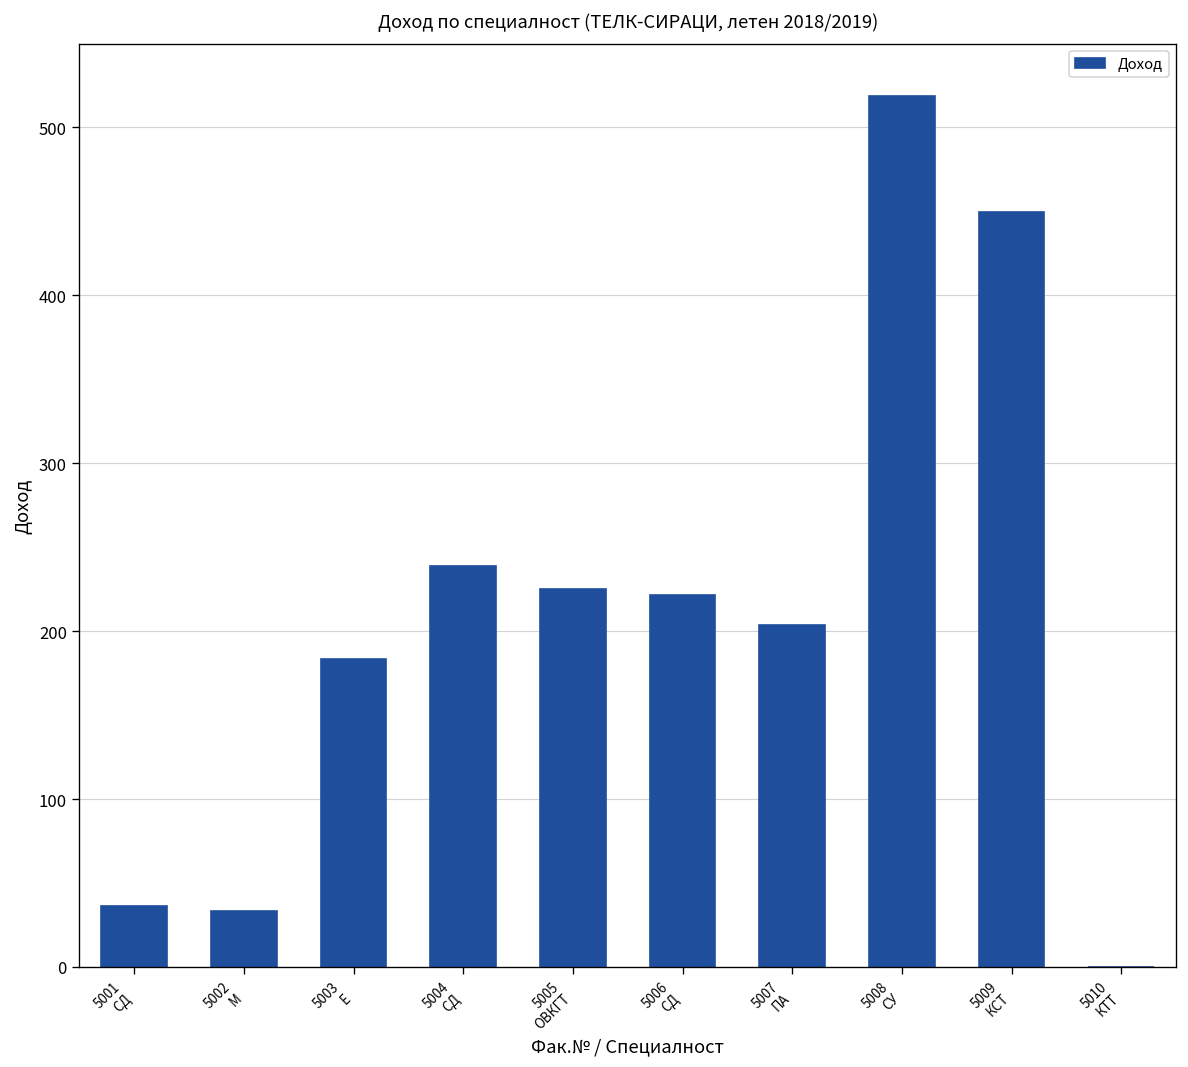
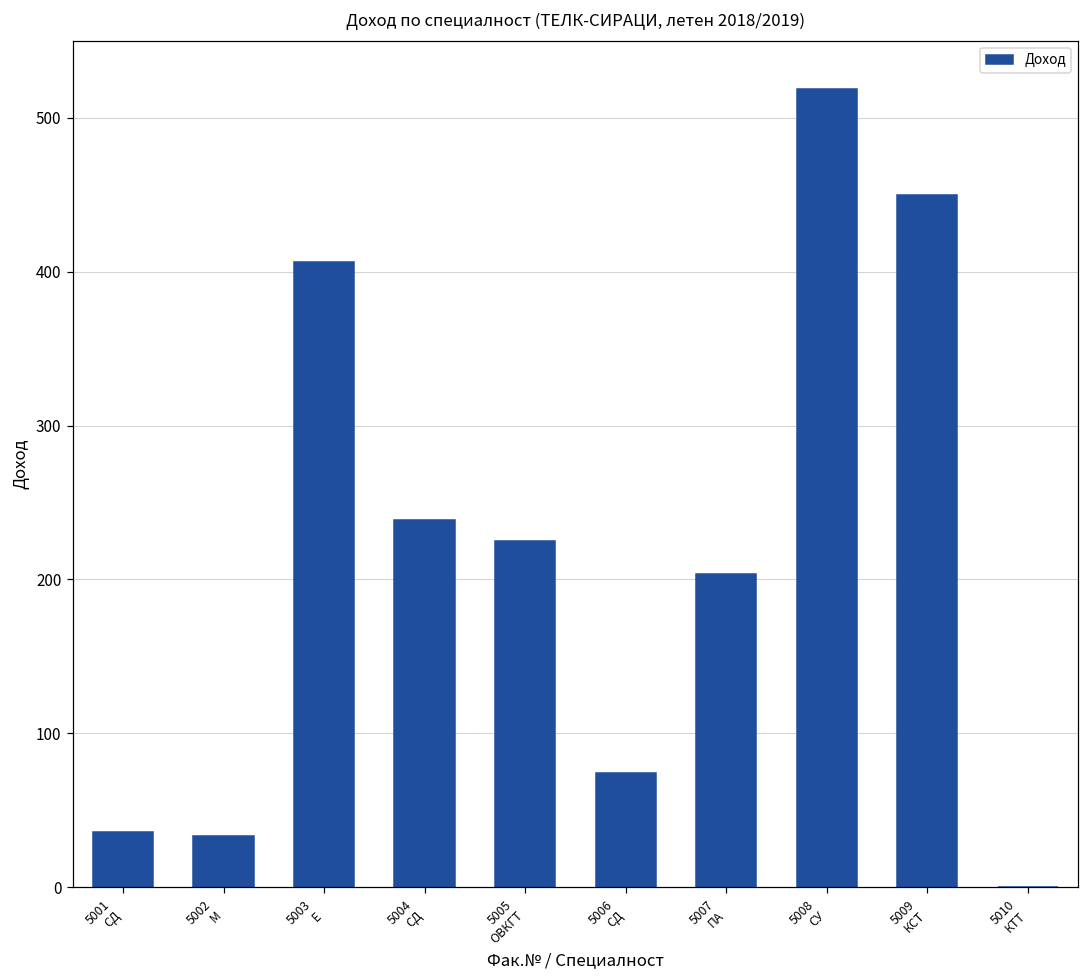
5003 Е: 183 -> 407
5006 СД: 221 -> 74
